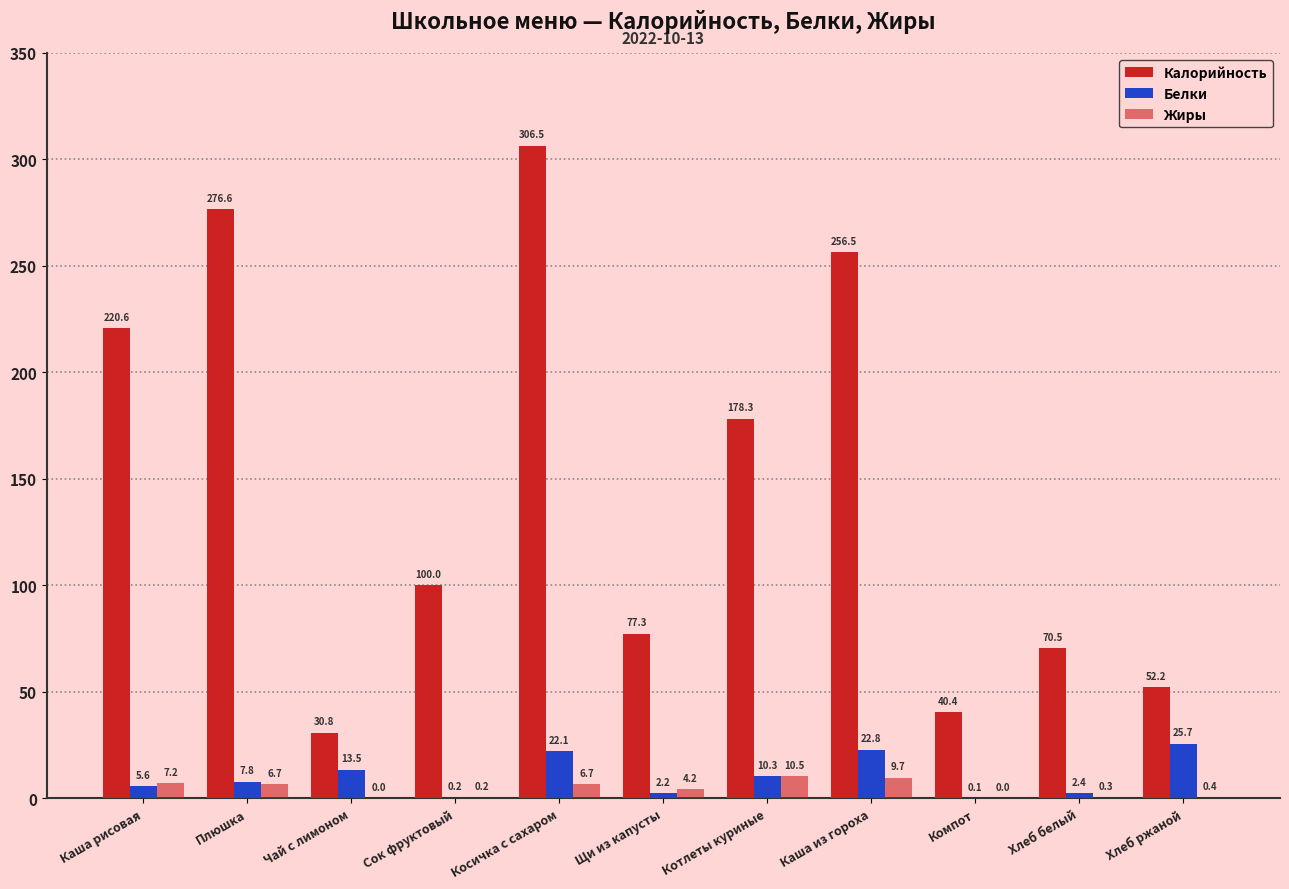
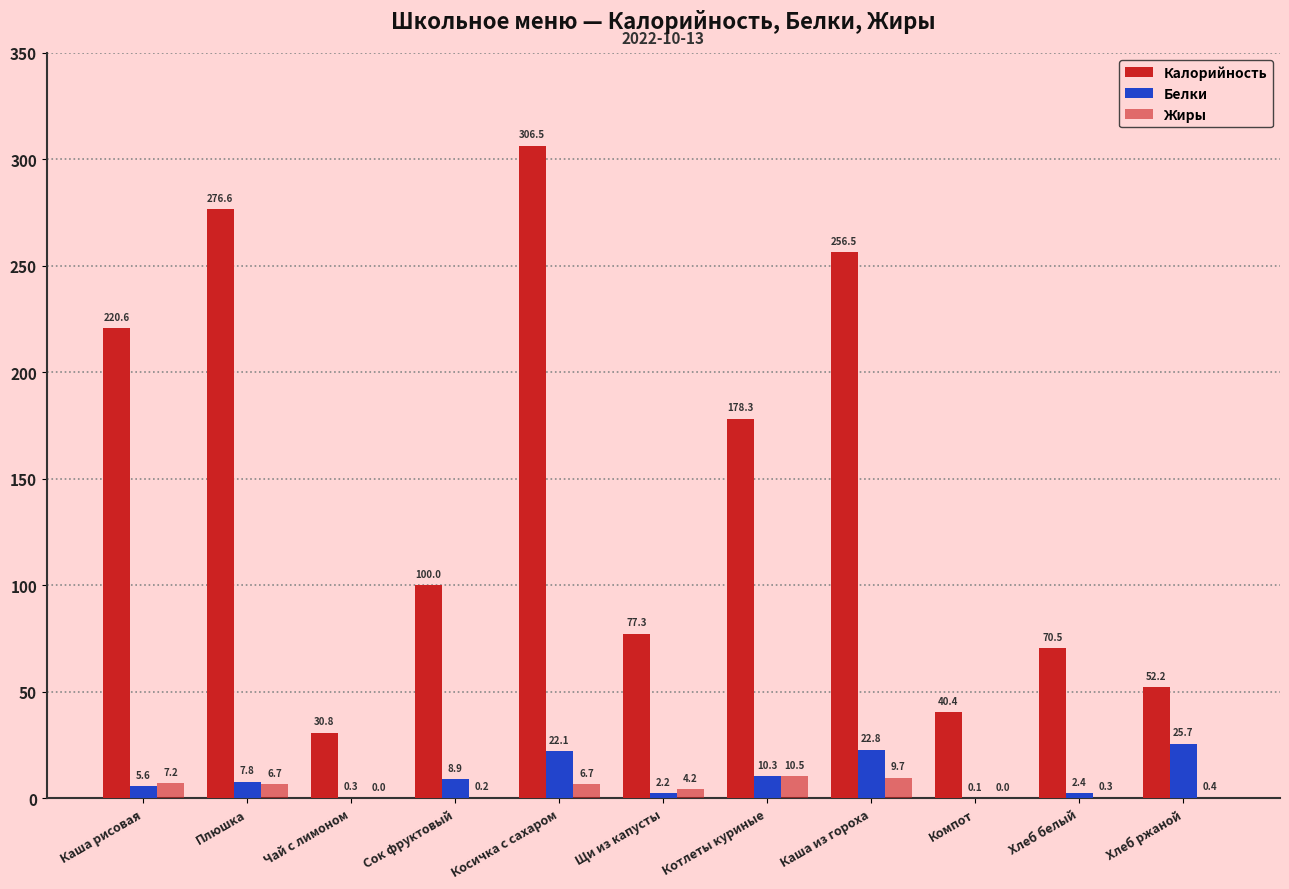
Белки, Чай с лимоном: 13.5 -> 0.3
Белки, Сок фруктовый: 0.2 -> 8.9
